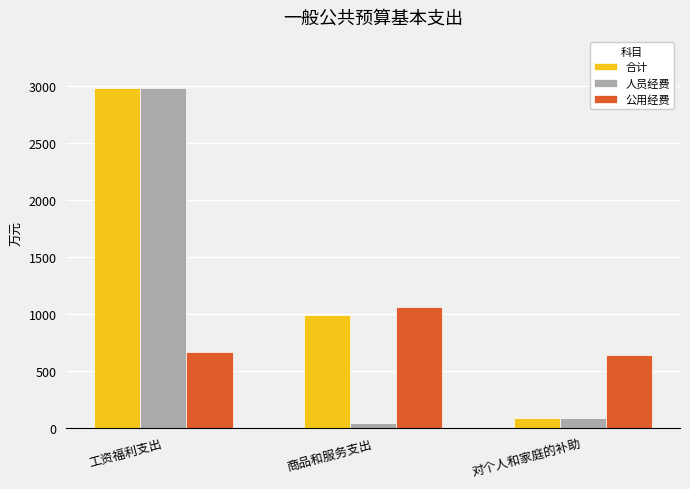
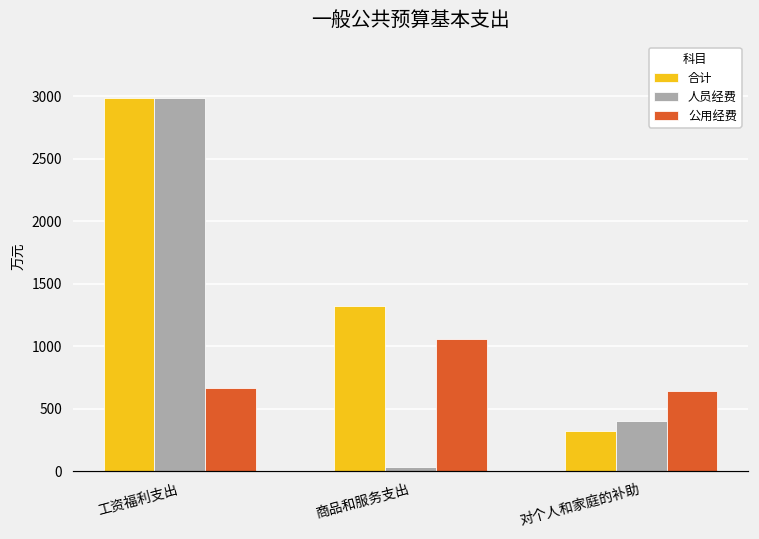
合计, 商品和服务支出: 990 -> 1320
合计, 对个人和家庭的补助: 80 -> 330
人员经费, 对个人和家庭的补助: 80 -> 410
